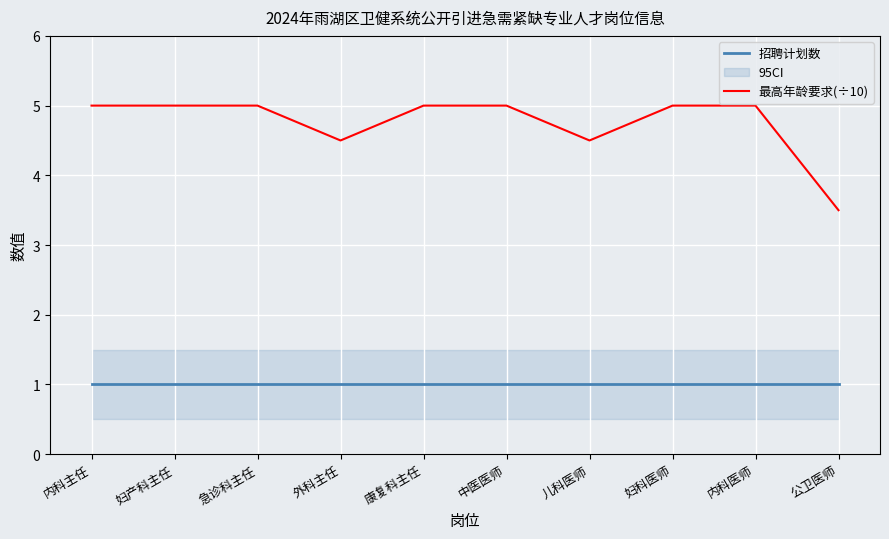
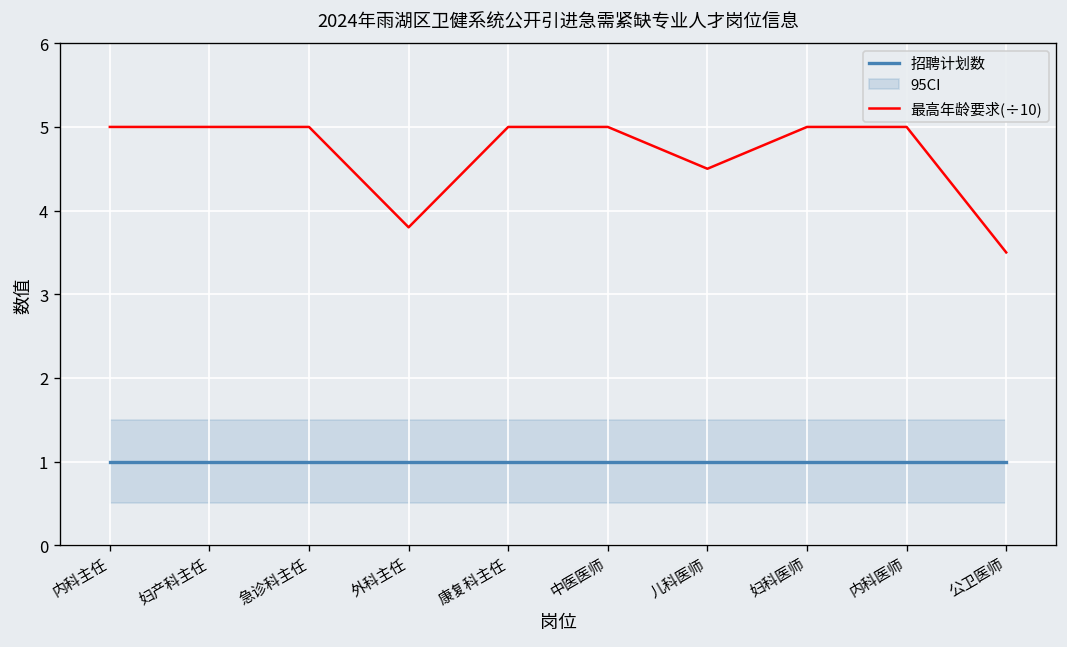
最高年龄要求(÷10), 外科主任: 4.5 -> 3.8
